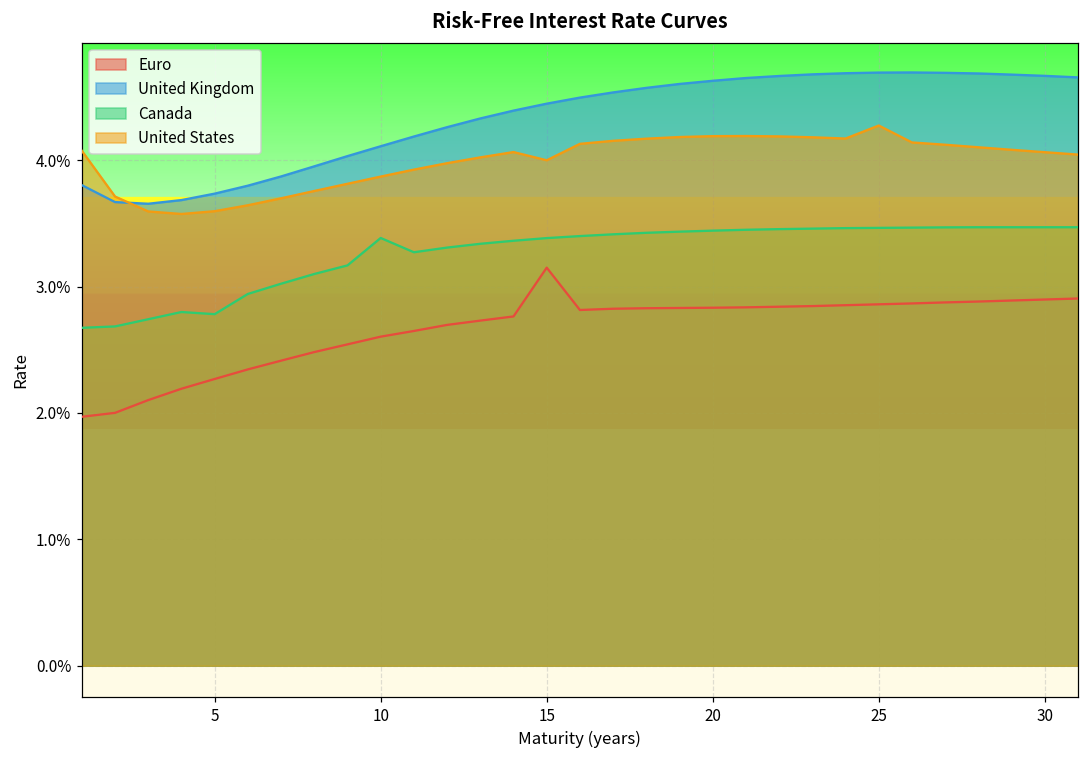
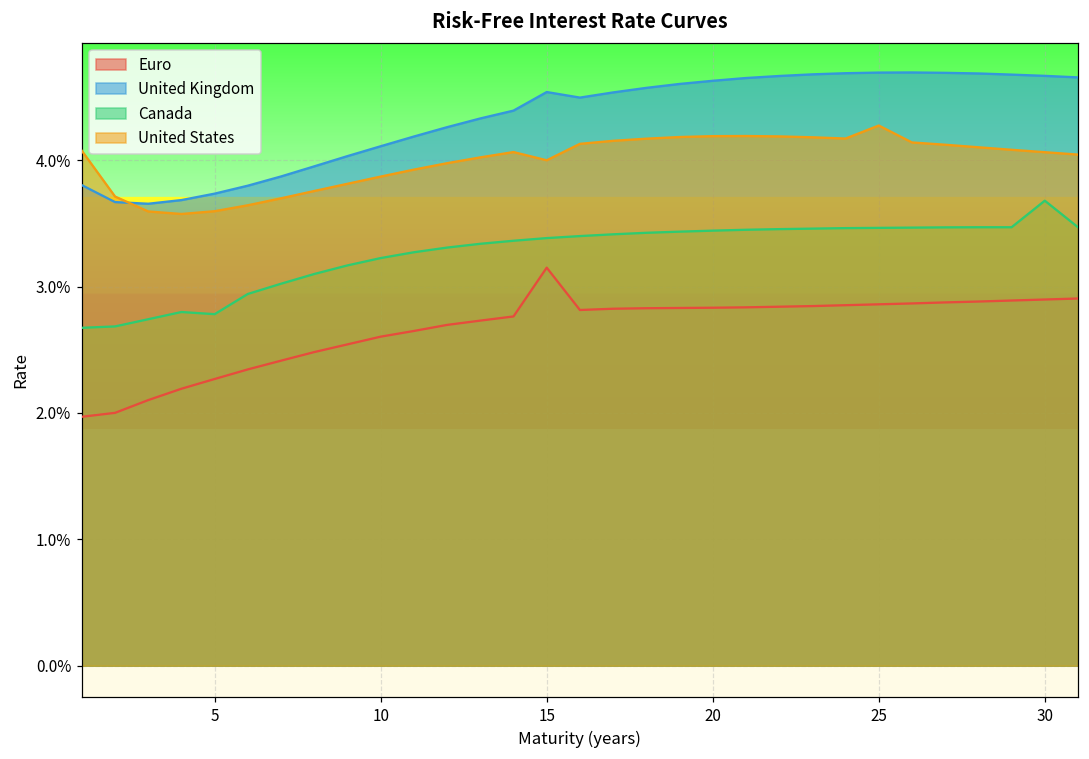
Canada, 10: 3.39% -> 3.23%
United Kingdom, 15: 4.45% -> 4.54%
Canada, 30: 3.47% -> 3.68%
